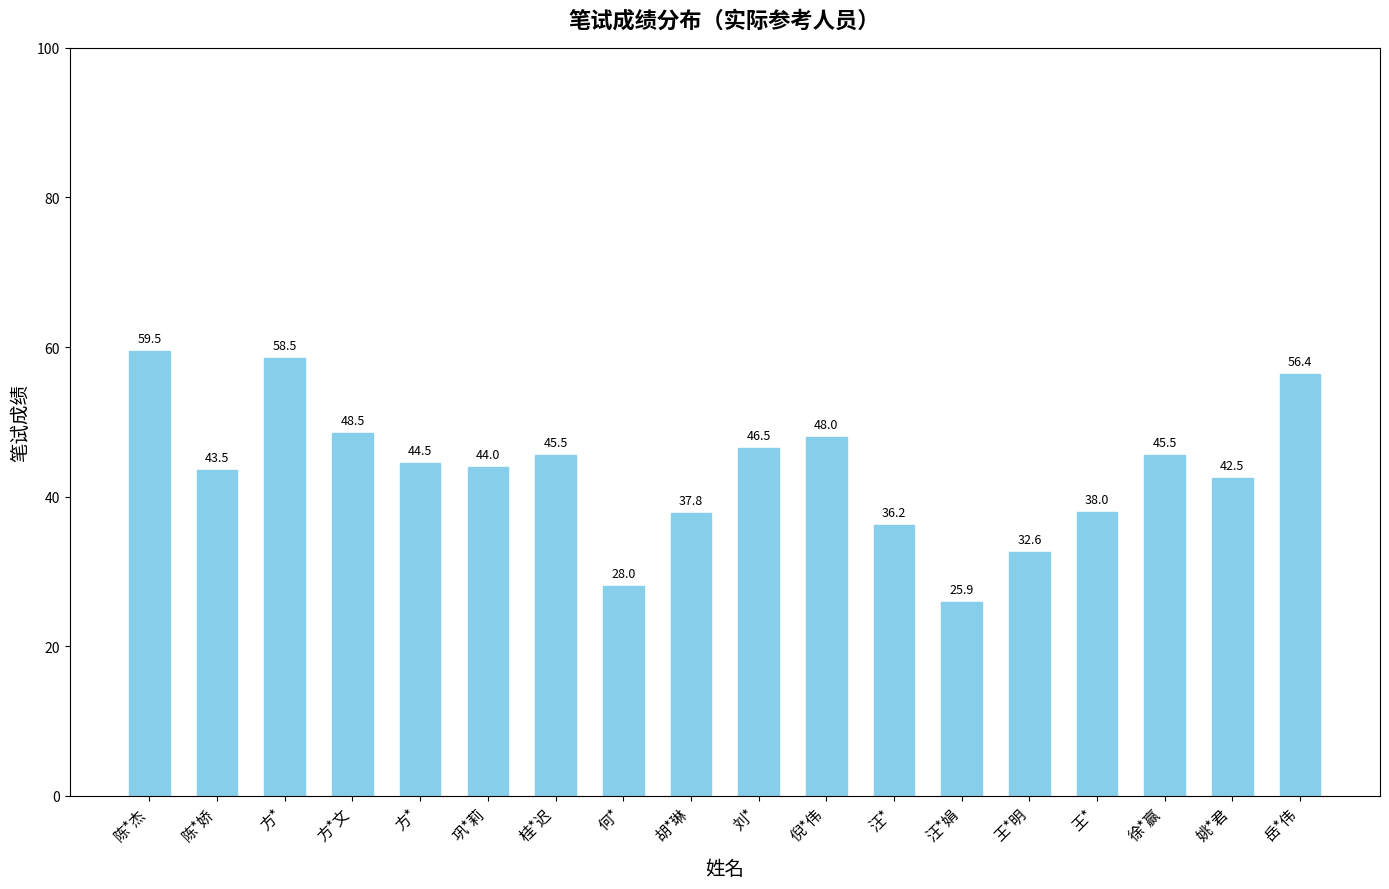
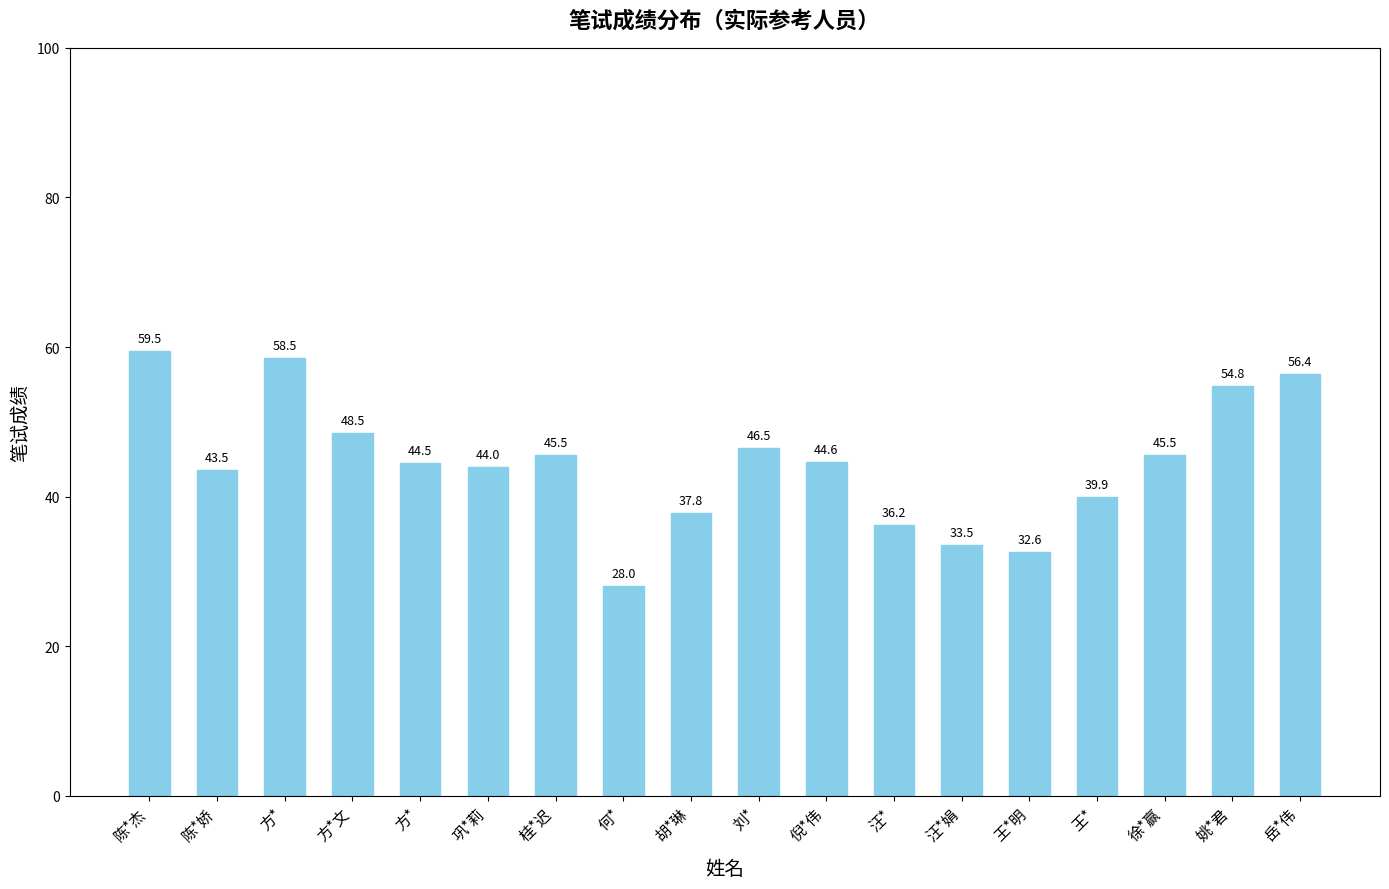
倪*伟: 48.0 -> 44.6
汪*娟: 25.9 -> 33.5
王*: 38.0 -> 39.9
姚*君: 42.5 -> 54.8
